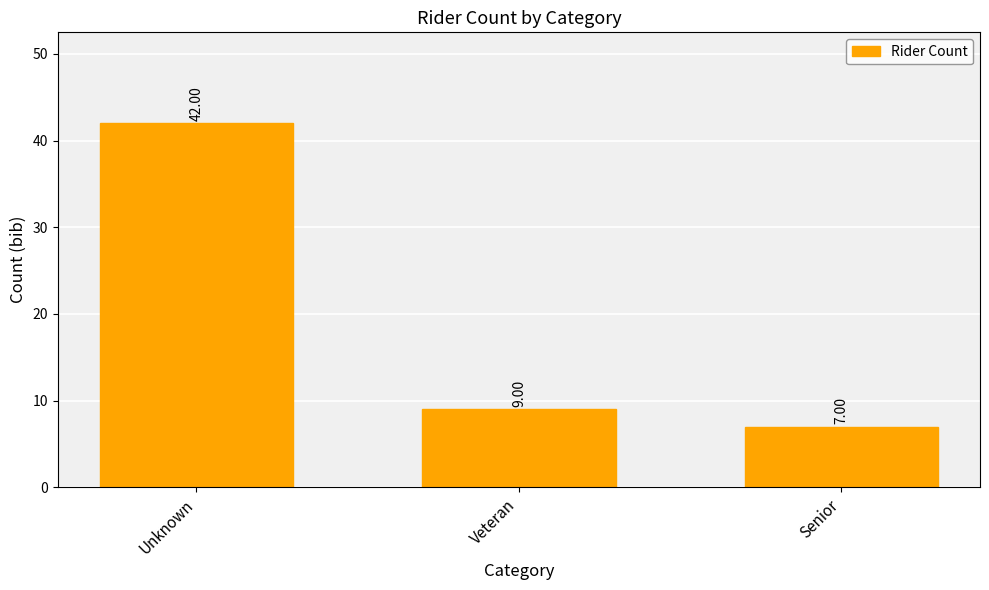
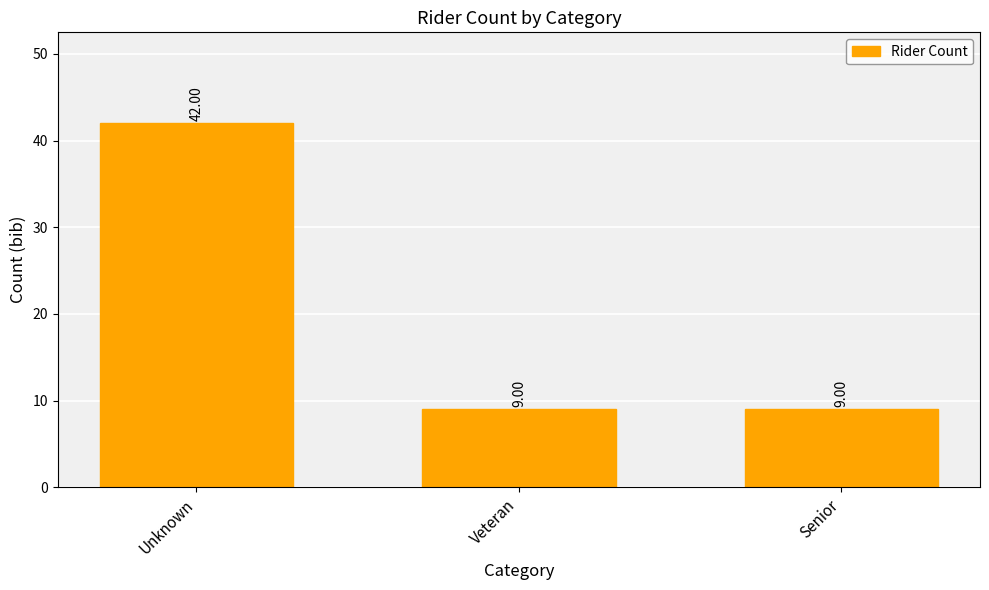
Senior: 7.00 -> 9.00
